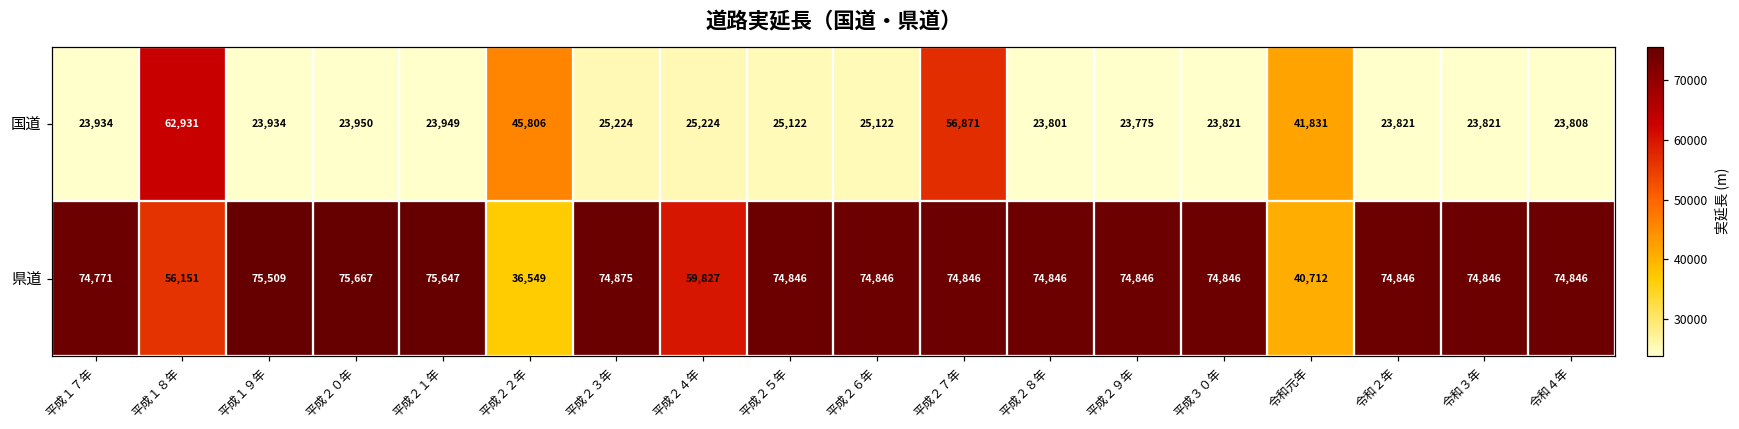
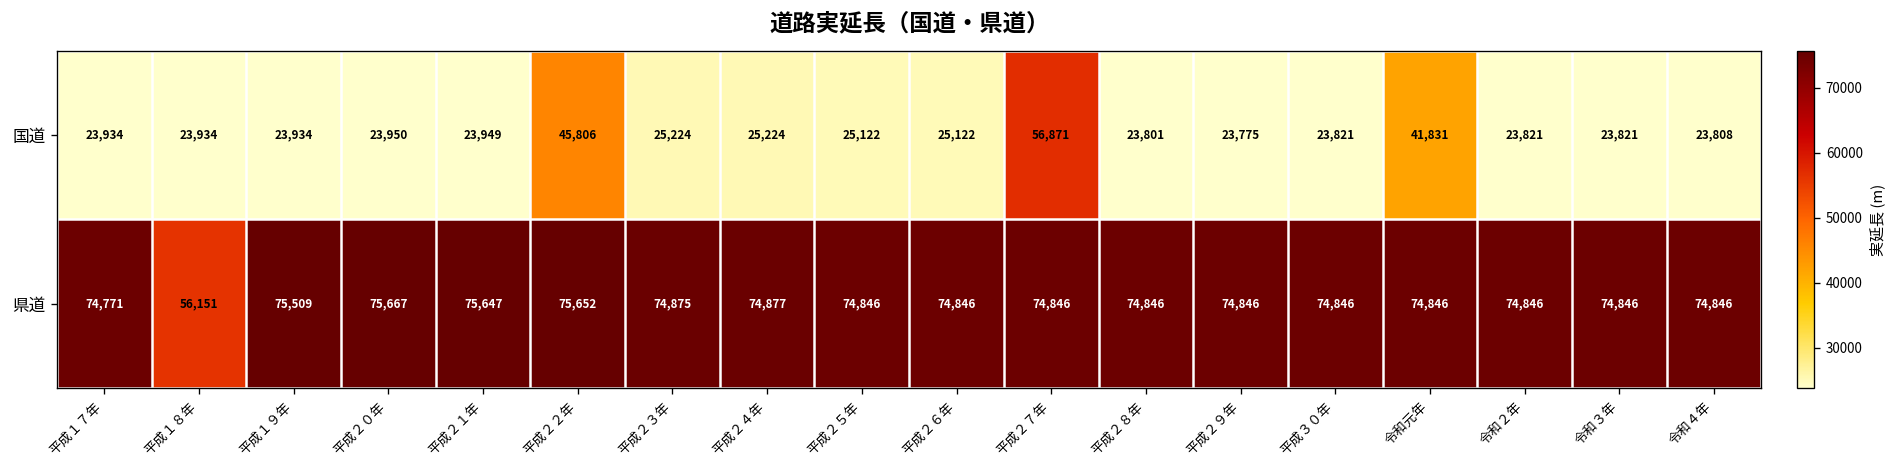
国道, 平成１８年: 62,931 -> 23,934
県道, 平成２２年: 36,549 -> 75,652
県道, 平成２４年: 59,827 -> 74,877
県道, 令和元年: 40,712 -> 74,846
